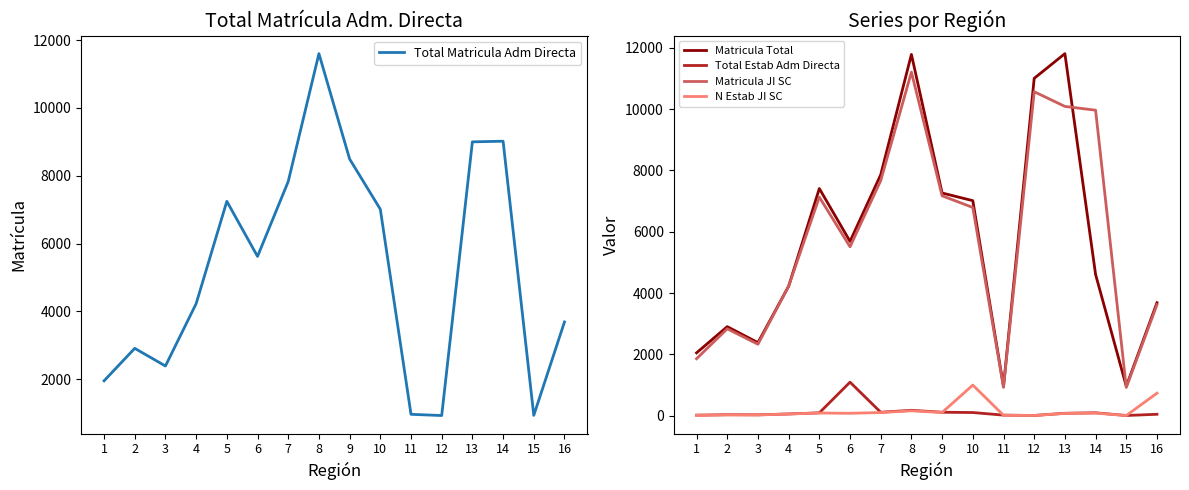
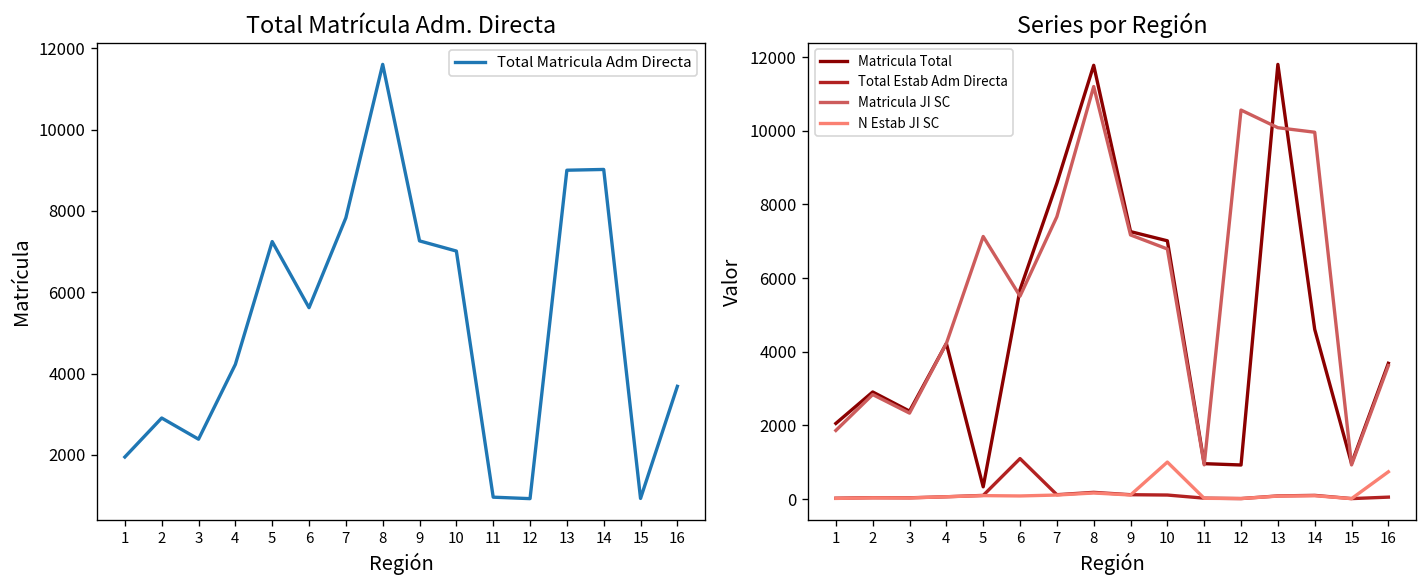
Total Matrícula Adm. Directa, 9: 8500 -> 7300
Series por Región, Matricula Total, 5: 7400 -> 300
Series por Región, Matricula Total, 7: 7900 -> 8600
Series por Región, Matricula Total, 12: 11000 -> 900
